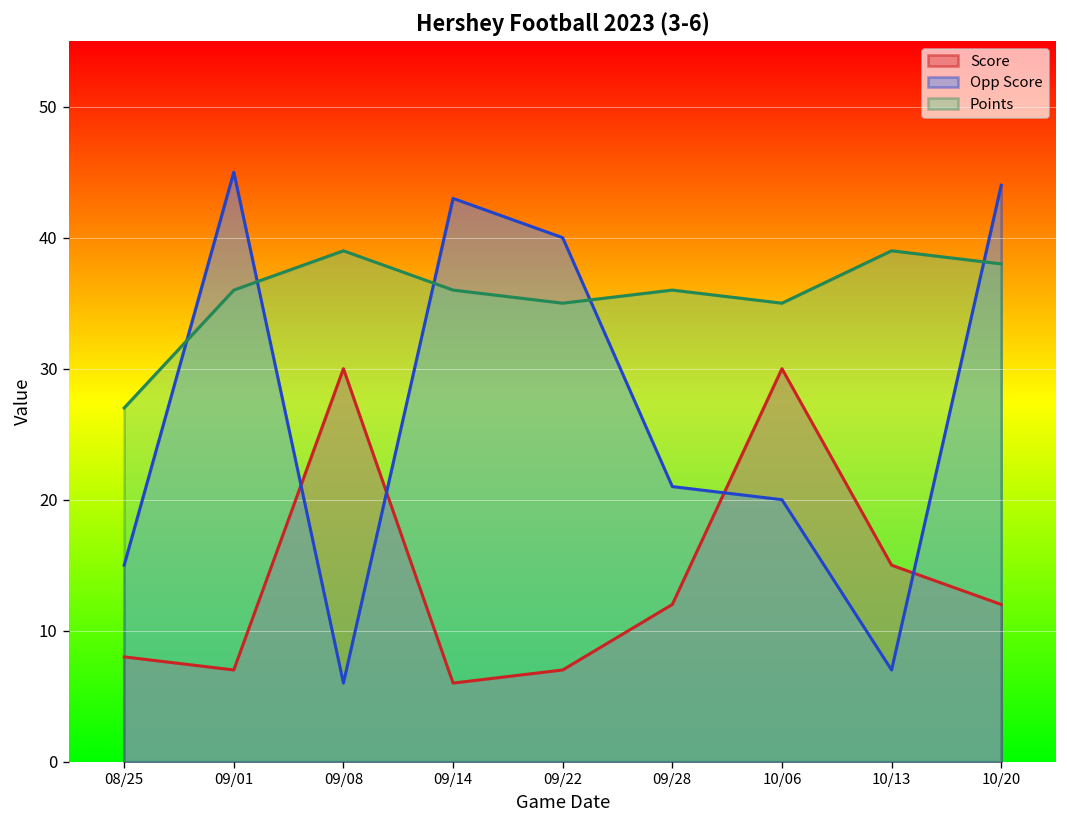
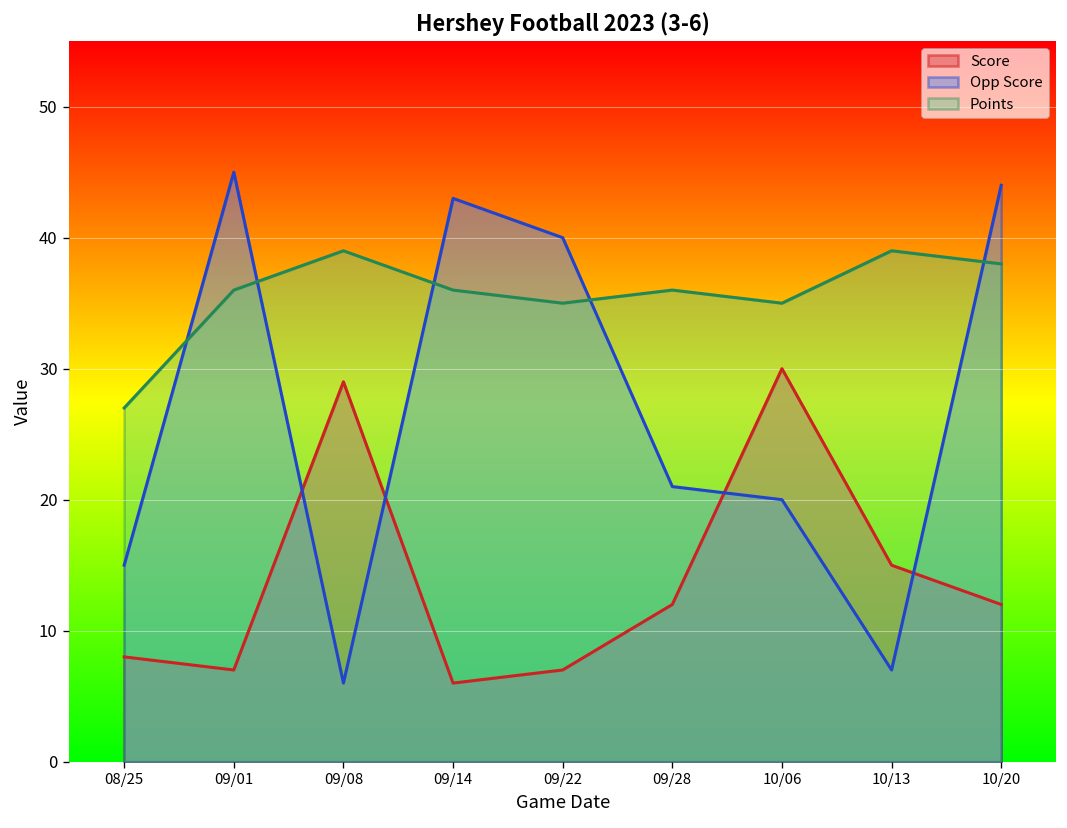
Score, 09/08: 30 -> 29
